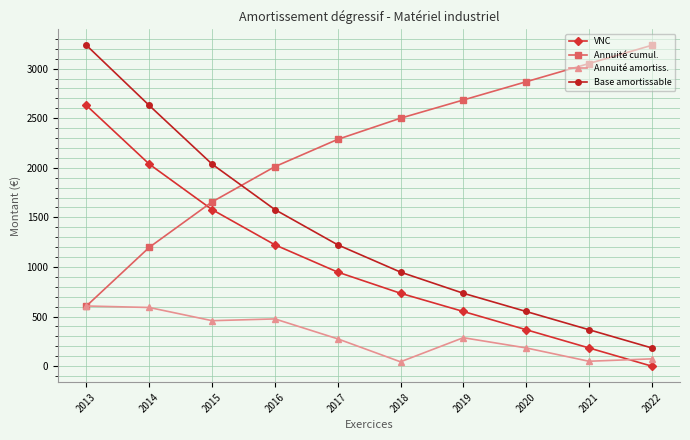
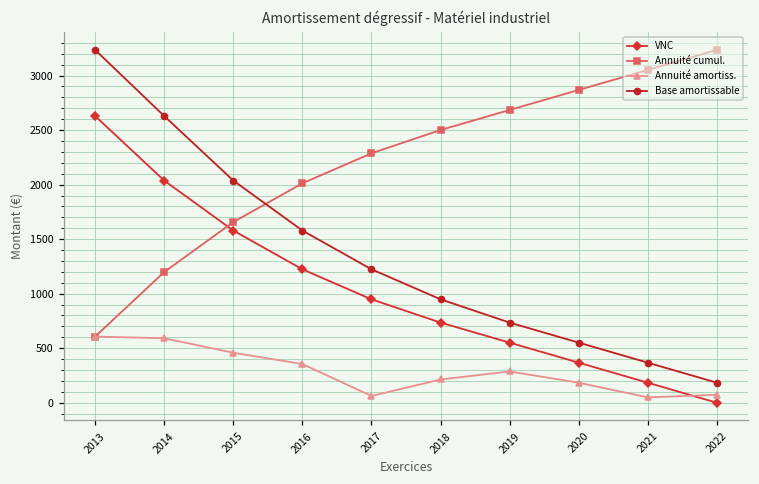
Annuité amortiss., 2016: 500 -> 400
Annuité amortiss., 2017: 300 -> 100
Annuité amortiss., 2018: 0 -> 200
